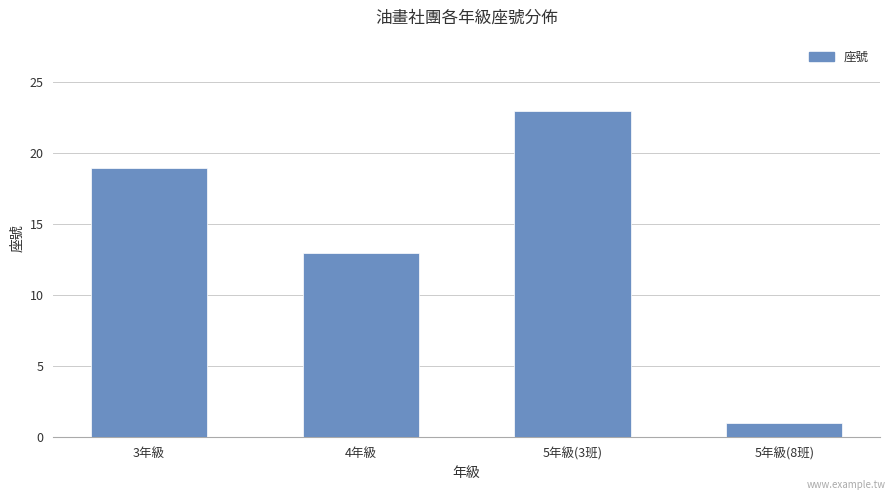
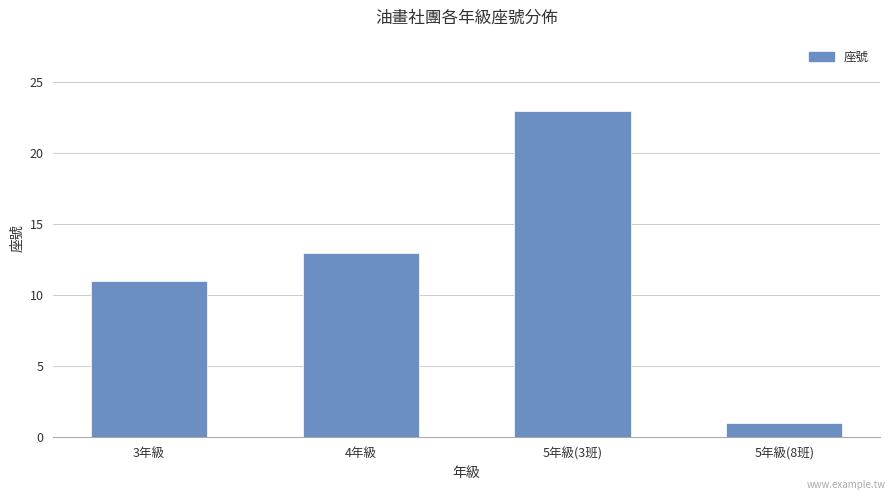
3年級: 19 -> 11
